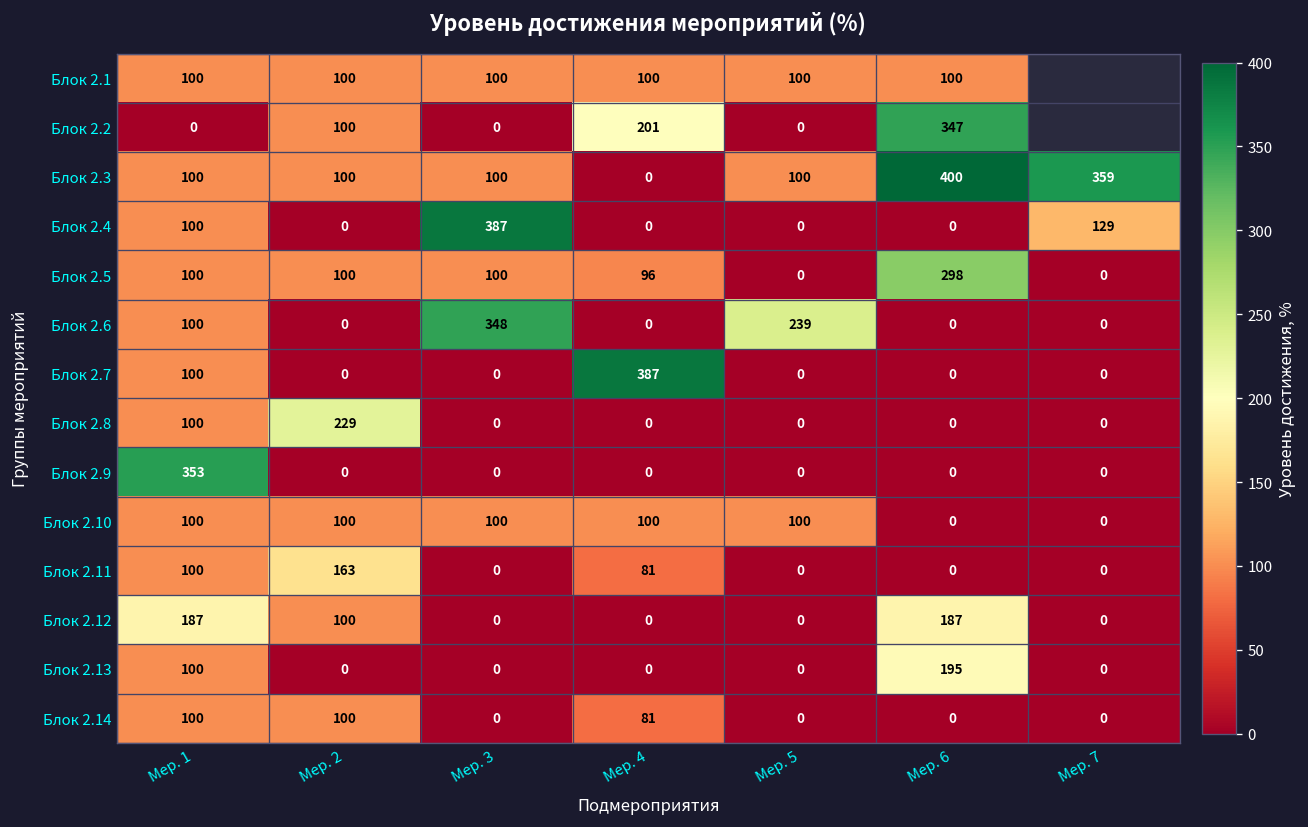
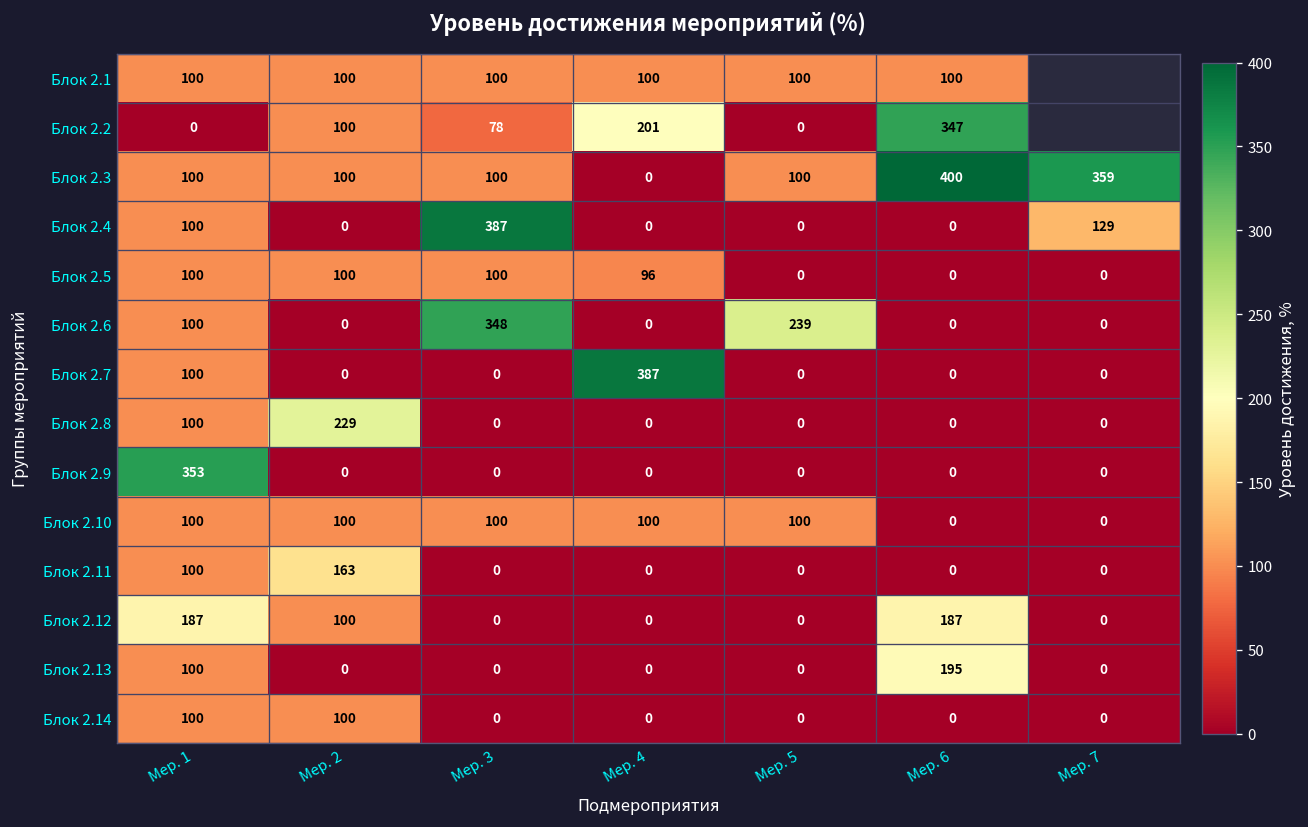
Блок 2.2, Мер. 3: 0 -> 78
Блок 2.5, Мер. 6: 298 -> 0
Блок 2.11, Мер. 4: 81 -> 0
Блок 2.14, Мер. 4: 81 -> 0
